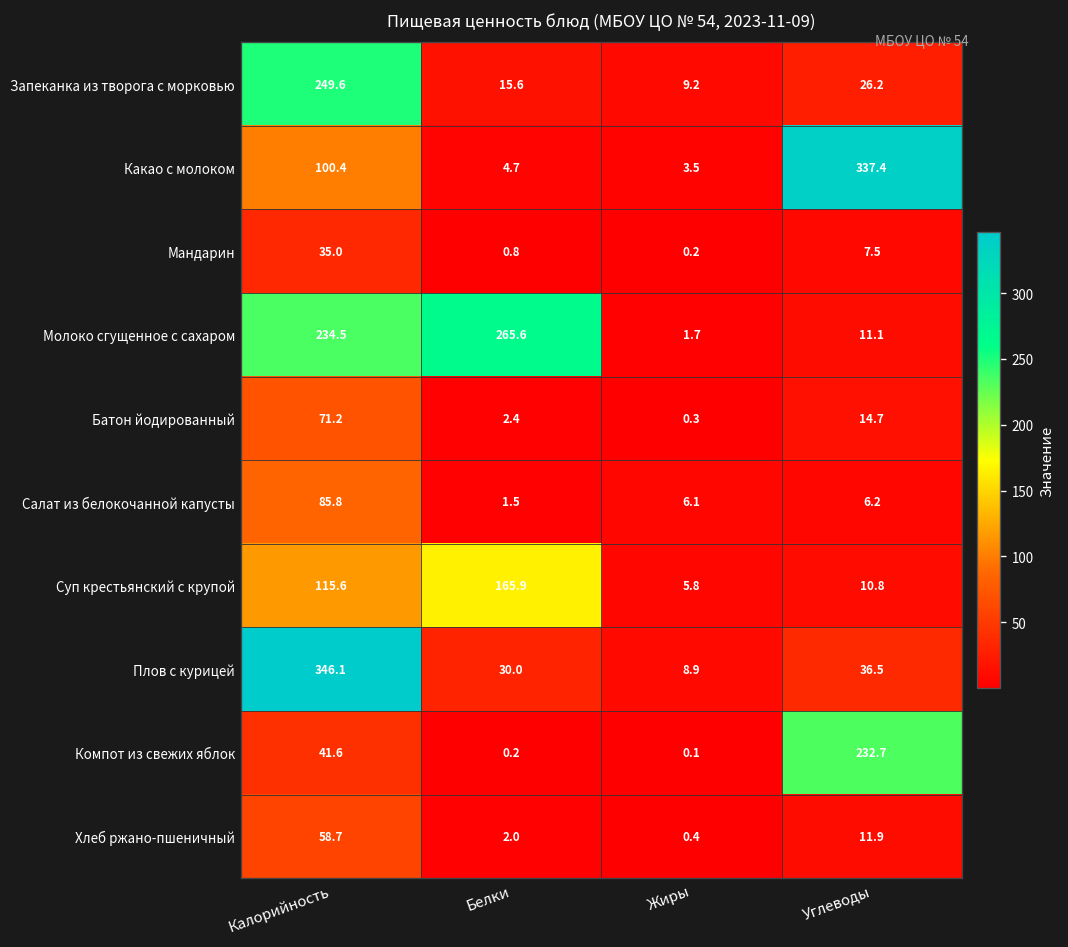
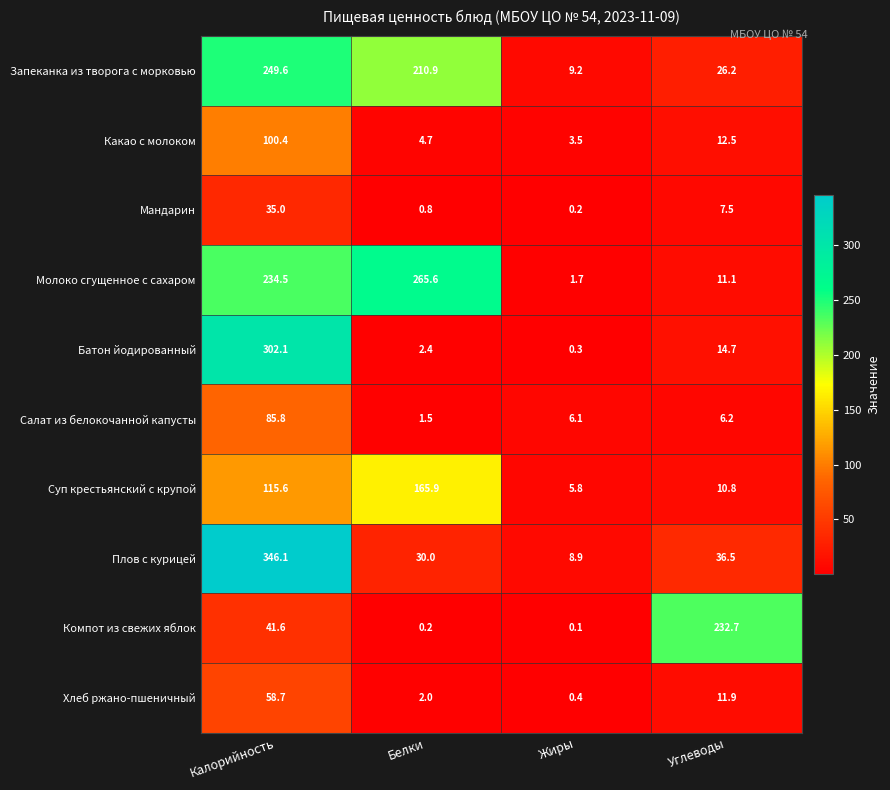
Запеканка из творога с морковью, Белки: 15.6 -> 210.9
Какао с молоком, Углеводы: 337.4 -> 12.5
Батон йодированный, Калорийность: 71.2 -> 302.1
